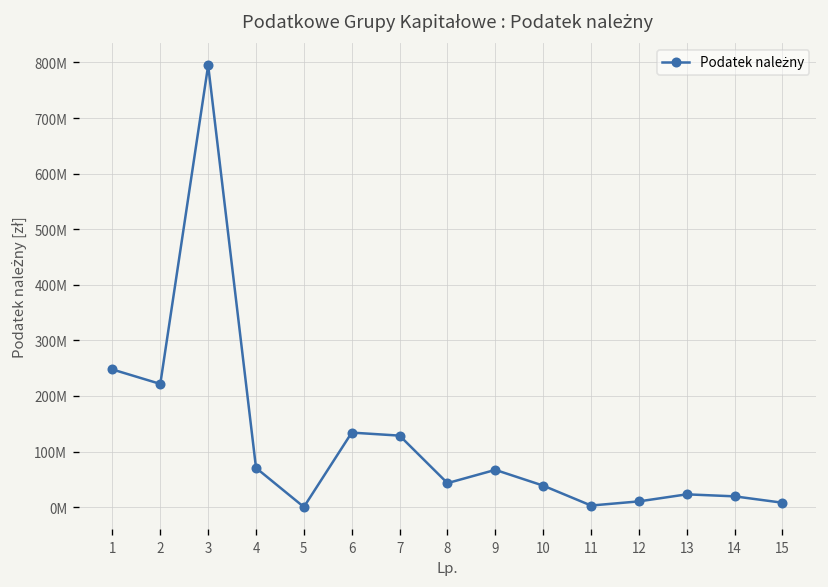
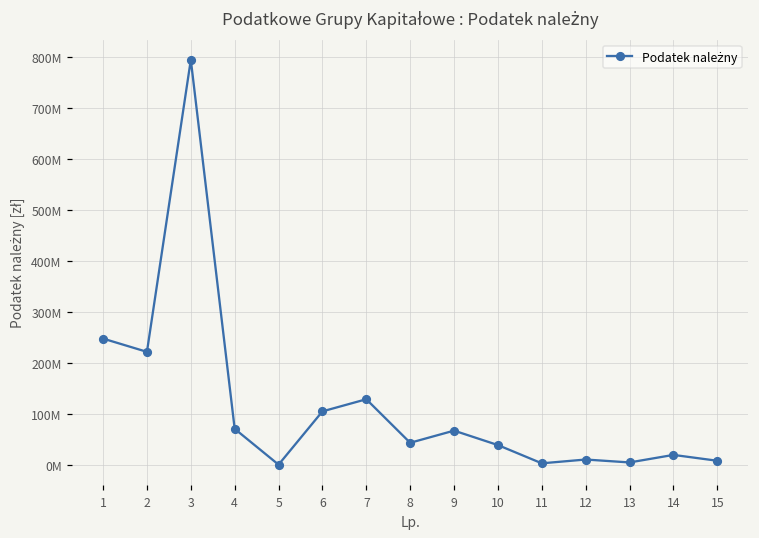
6: 130000000 -> 100000000
13: 20000000 -> 0
